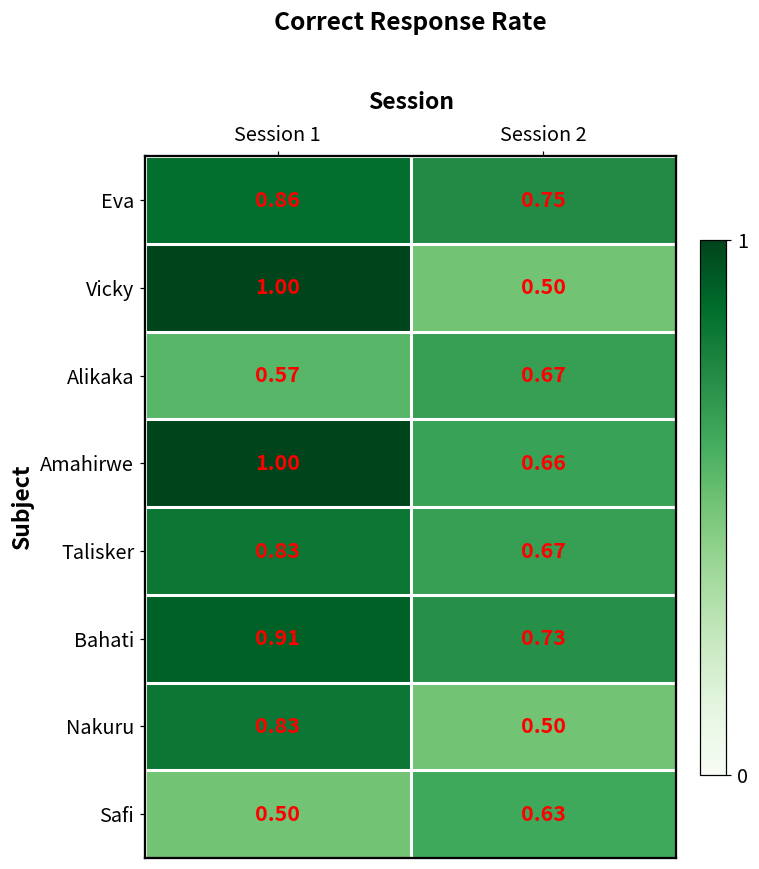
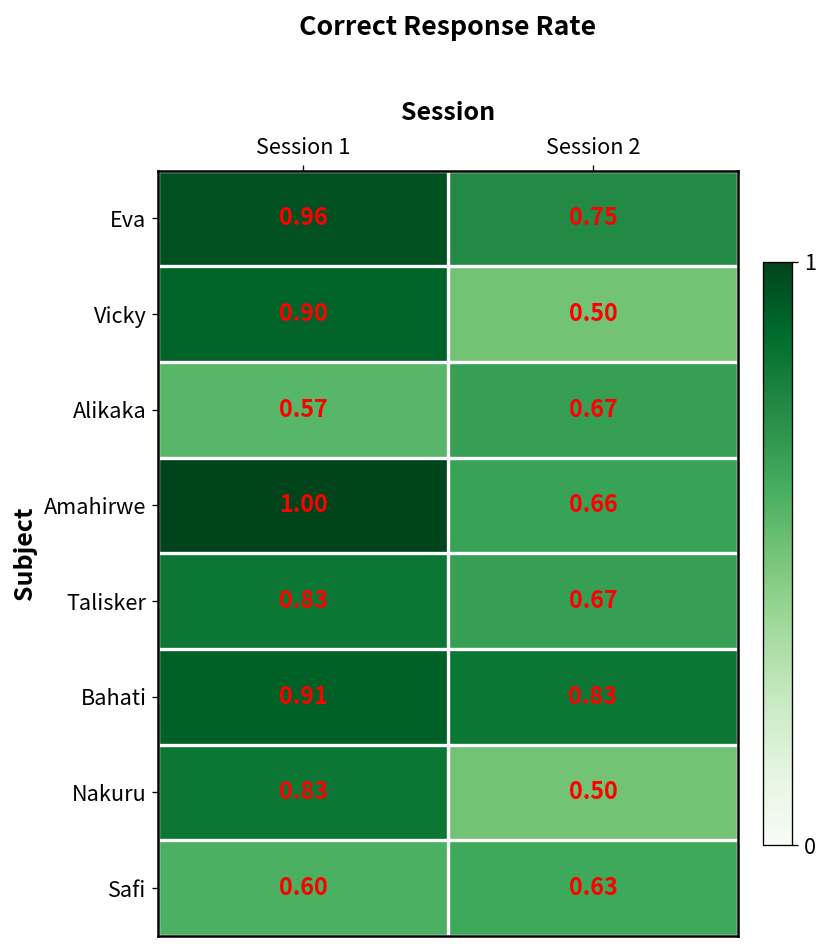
Eva, Session 1: 0.86 -> 0.96
Vicky, Session 1: 1.00 -> 0.90
Bahati, Session 2: 0.73 -> 0.83
Safi, Session 1: 0.50 -> 0.60
